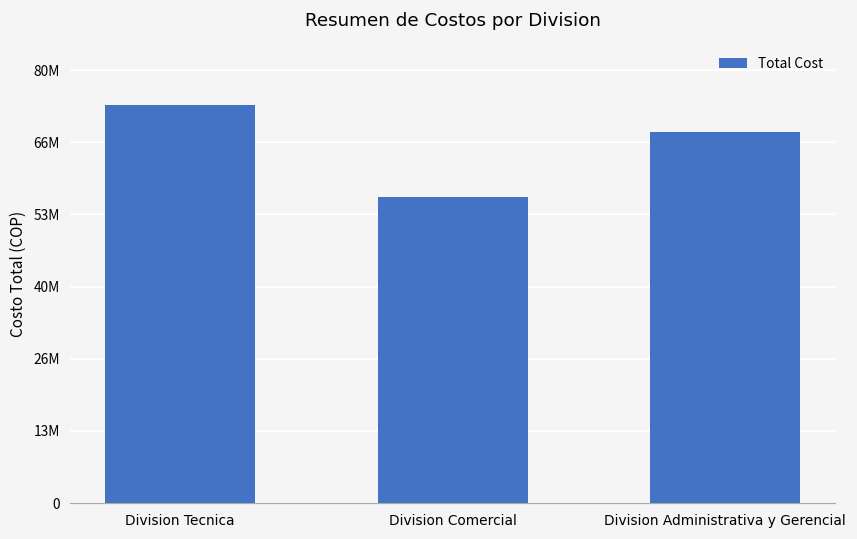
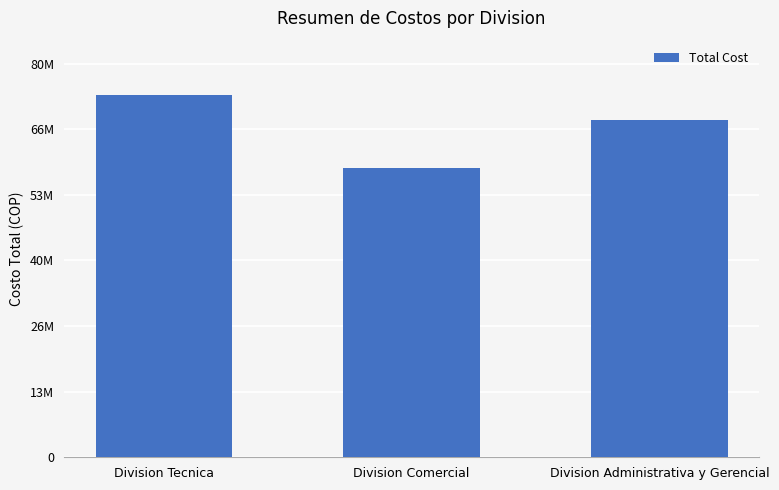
Division Comercial: 57000000 -> 59000000
